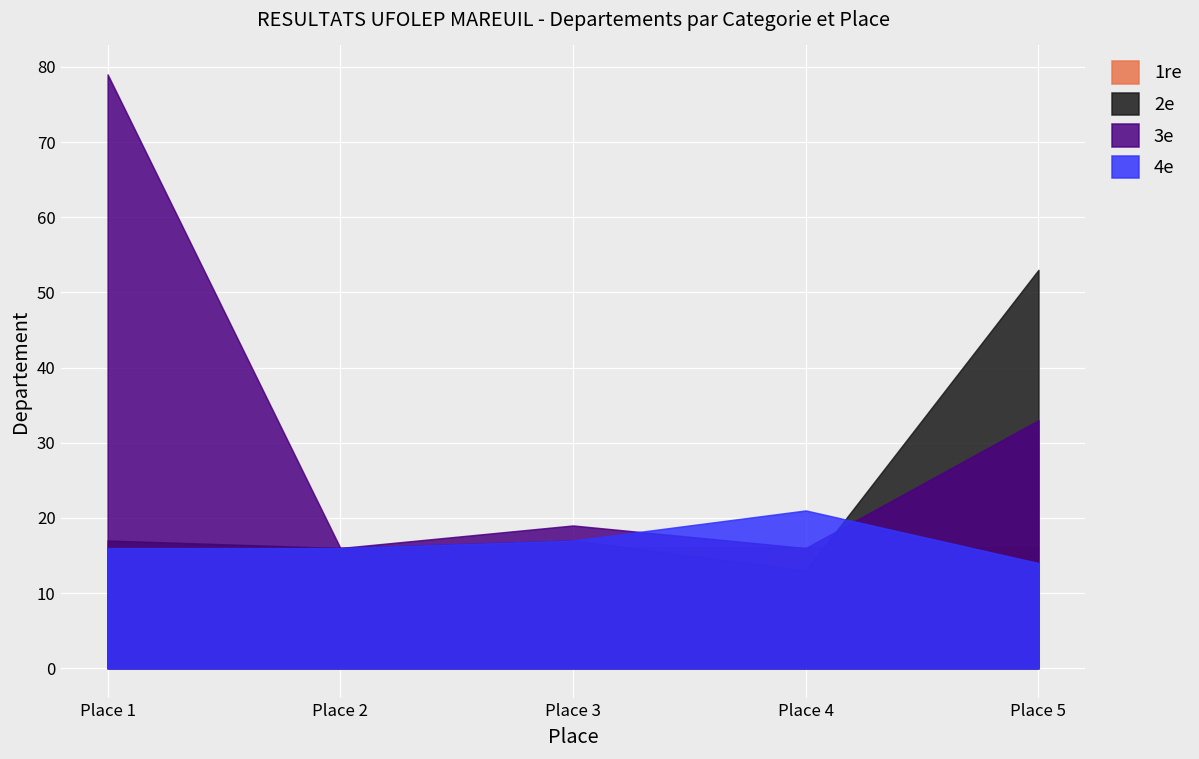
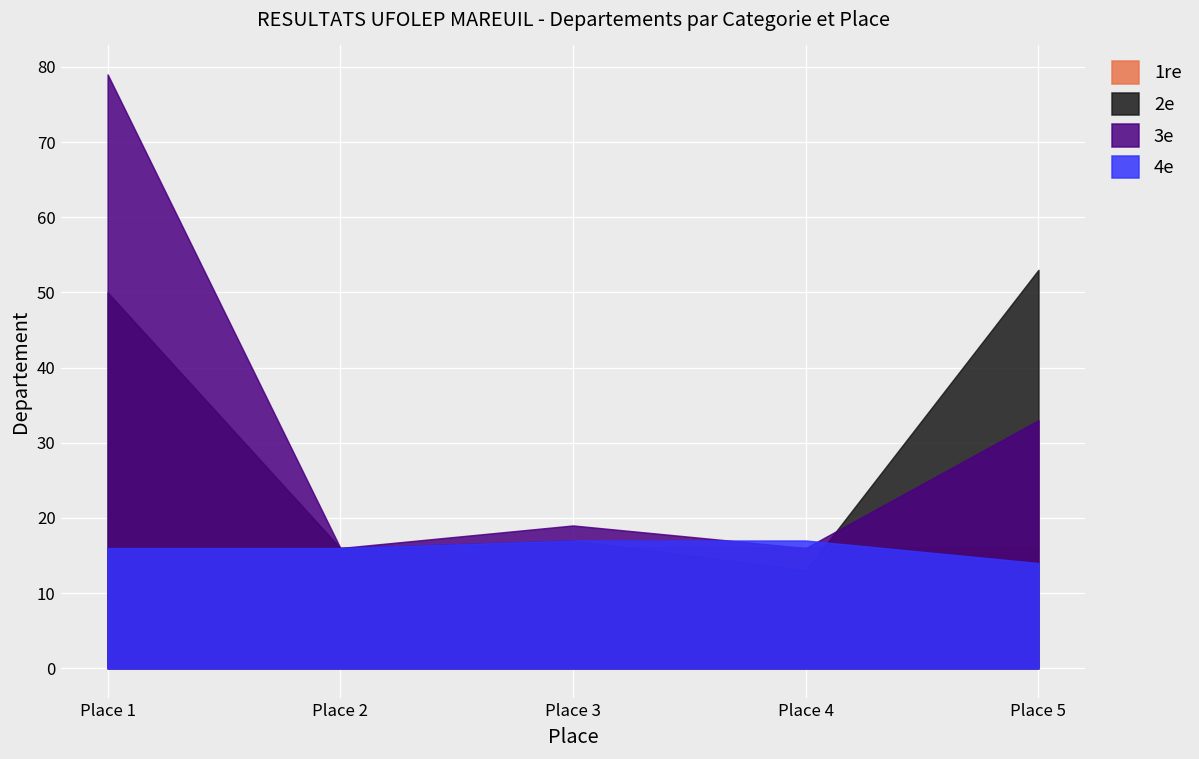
2e, Place 1: 17 -> 50
4e, Place 4: 21 -> 17
